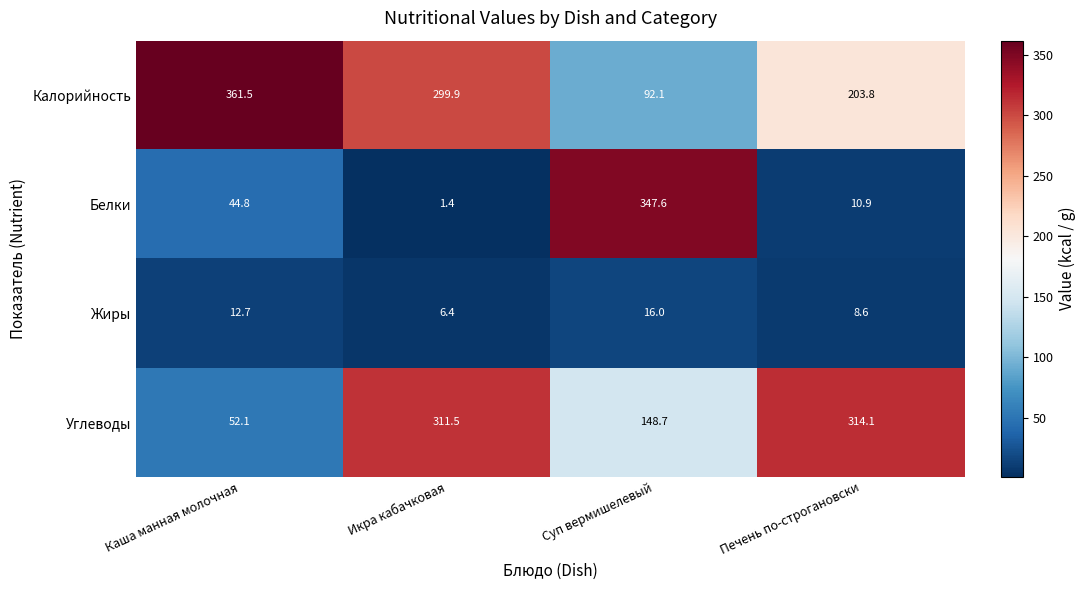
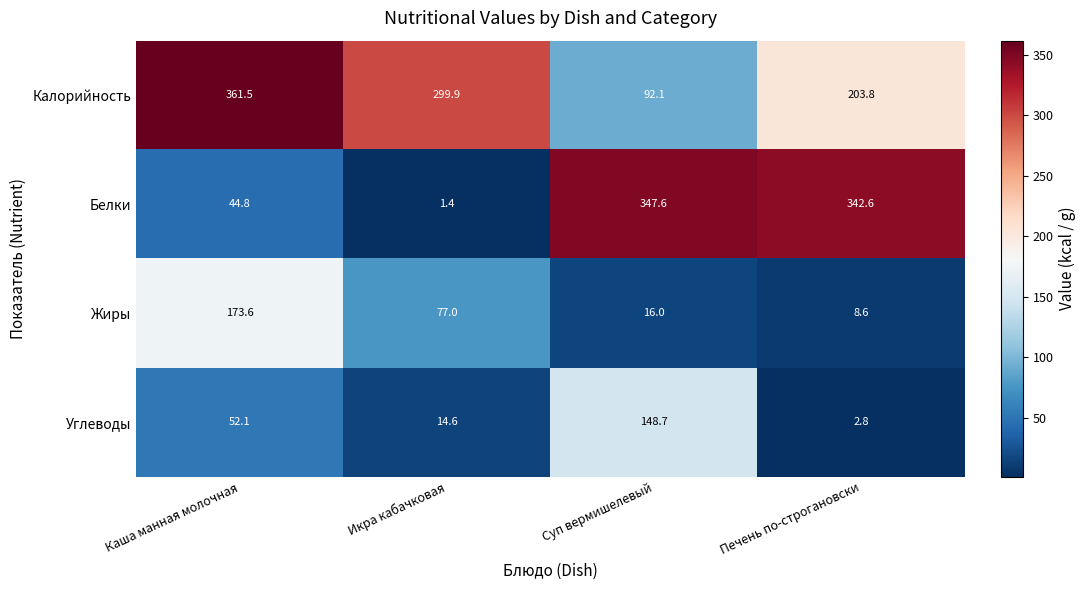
Белки, Печень по-строгановски: 10.9 -> 342.6
Жиры, Каша манная молочная: 12.7 -> 173.6
Жиры, Икра кабачковая: 6.4 -> 77.0
Углеводы, Икра кабачковая: 311.5 -> 14.6
Углеводы, Печень по-строгановски: 314.1 -> 2.8
